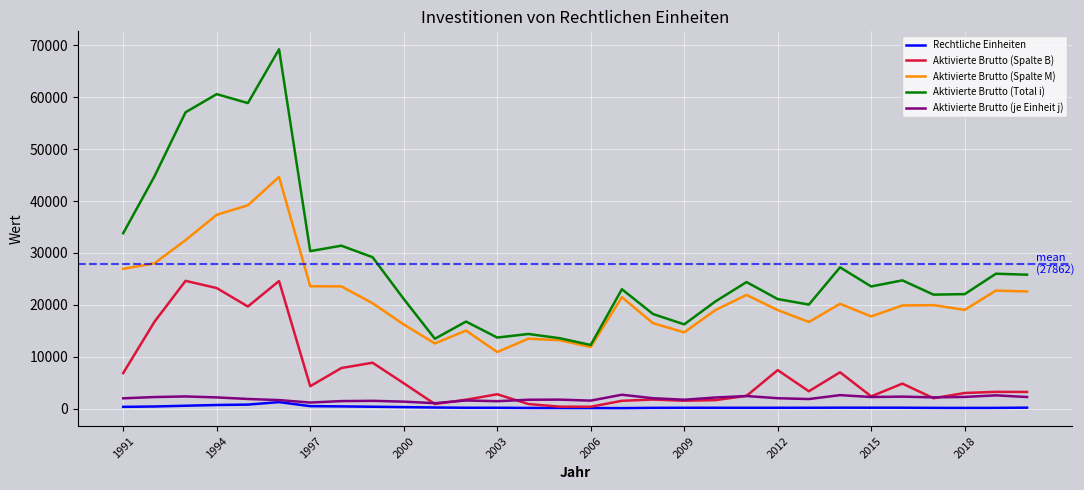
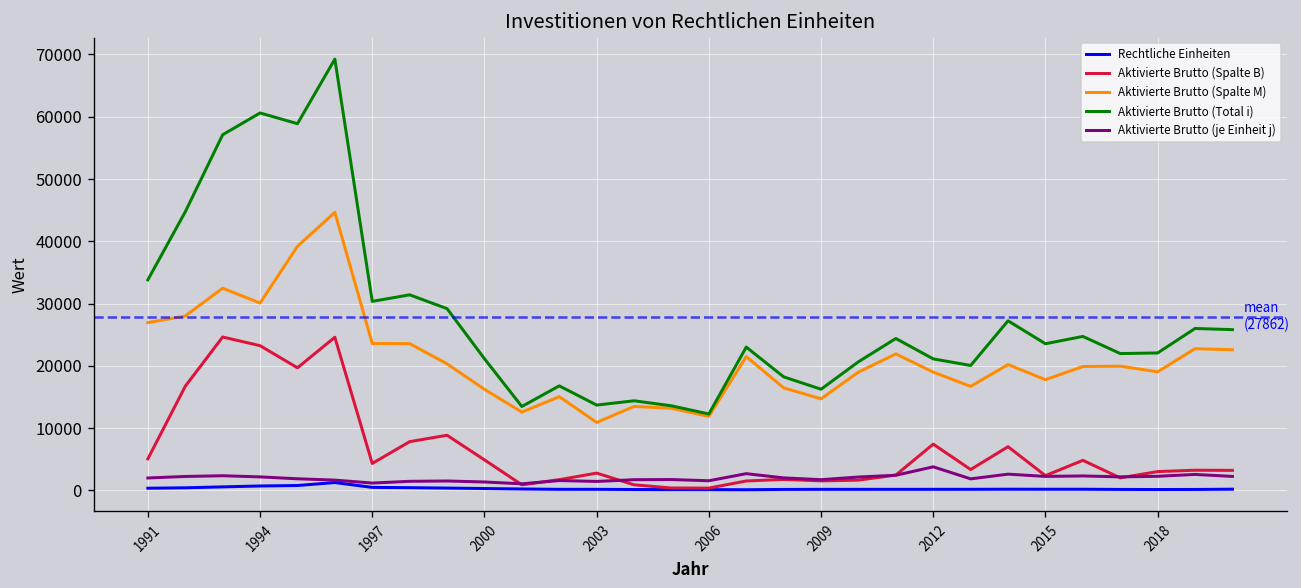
Aktivierte Brutto (Spalte B), 1991: 7000 -> 5000
Aktivierte Brutto (Spalte M), 1994: 37000 -> 30000
Aktivierte Brutto (je Einheit j), 2012: 2000 -> 4000
